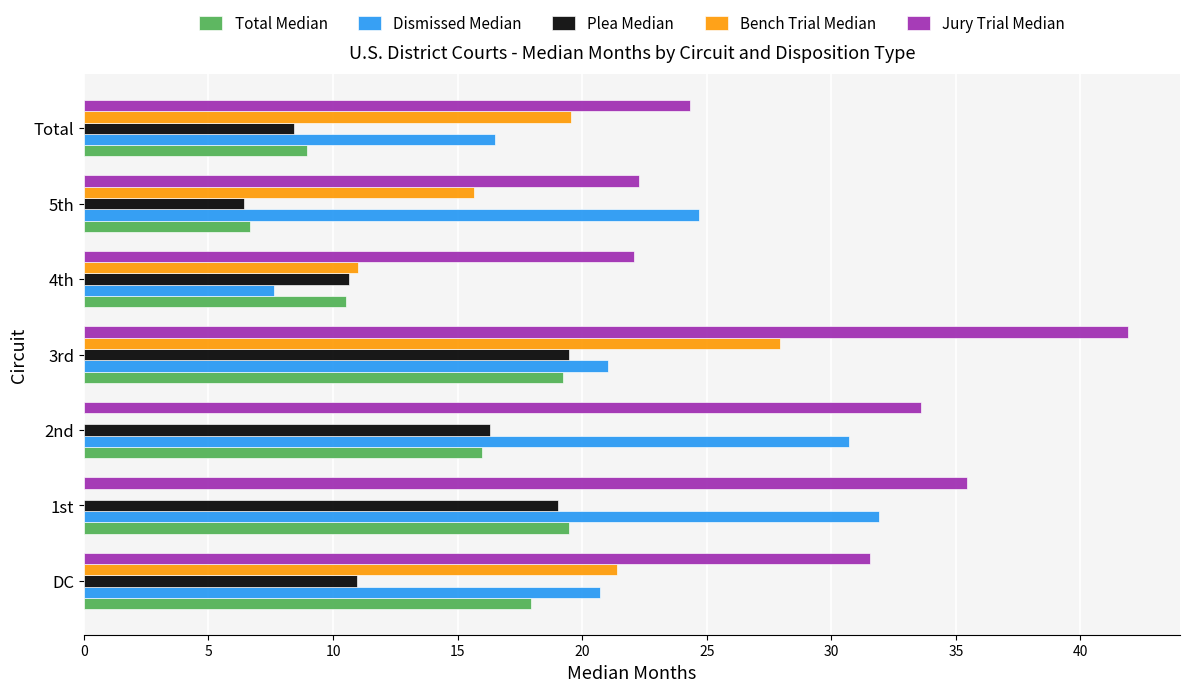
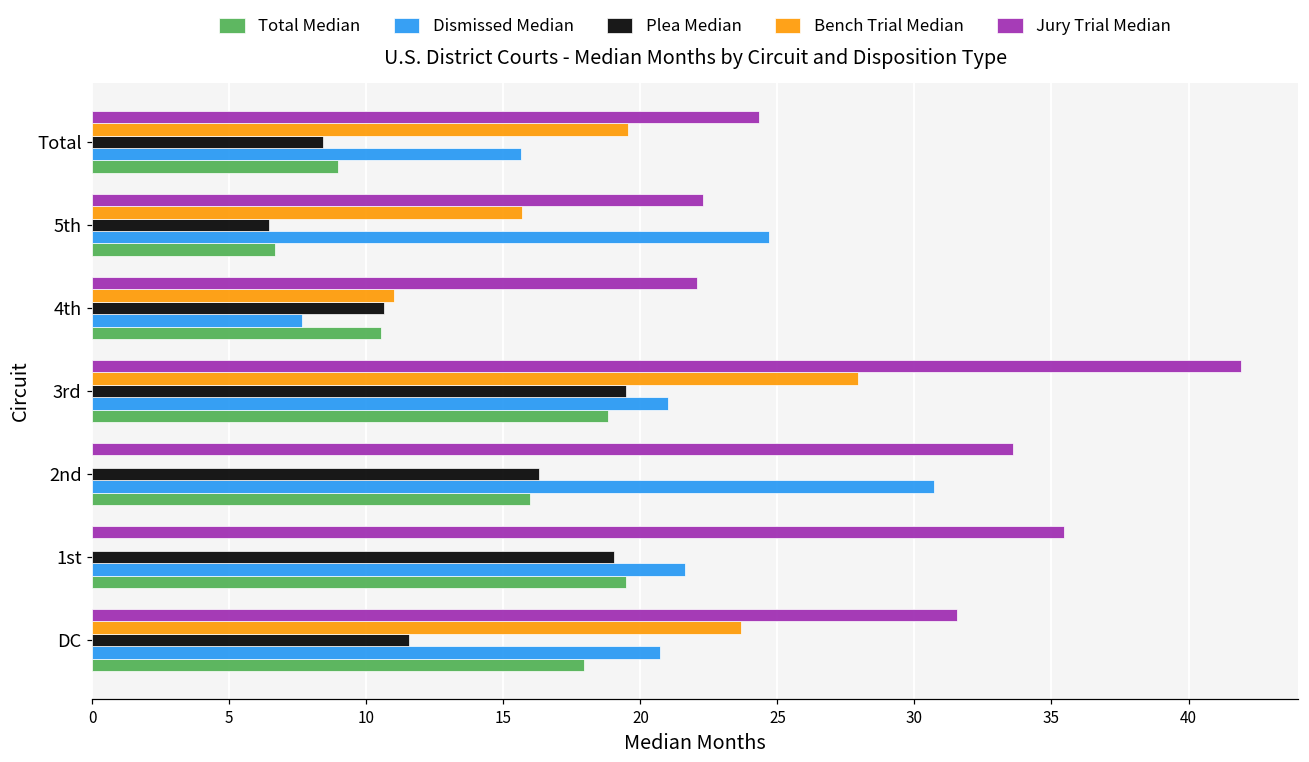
Dismissed Median, Total: 16.5 -> 15.6
Total Median, 3rd: 19.3 -> 18.8
Dismissed Median, 1st: 31.9 -> 21.6
Bench Trial Median, DC: 21.4 -> 23.7
Plea Median, DC: 11.0 -> 11.6
